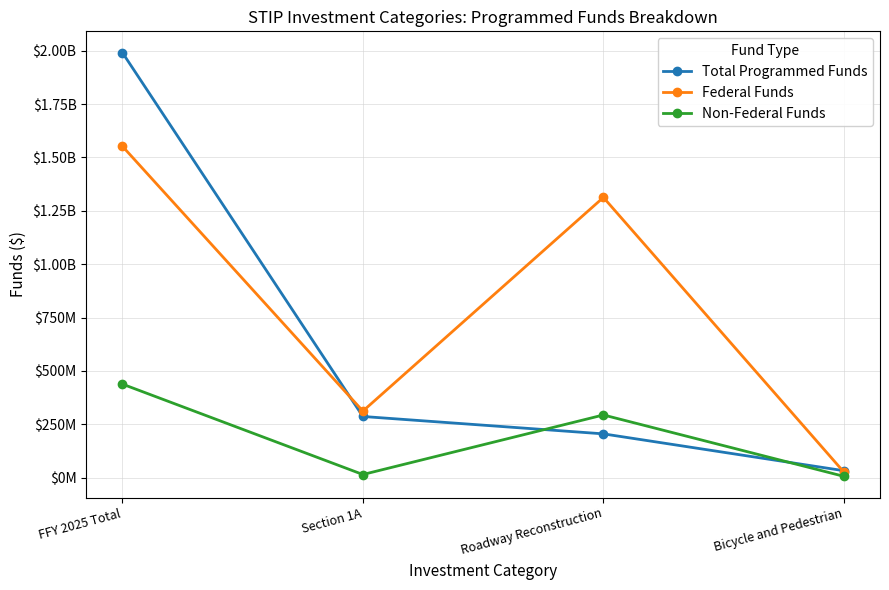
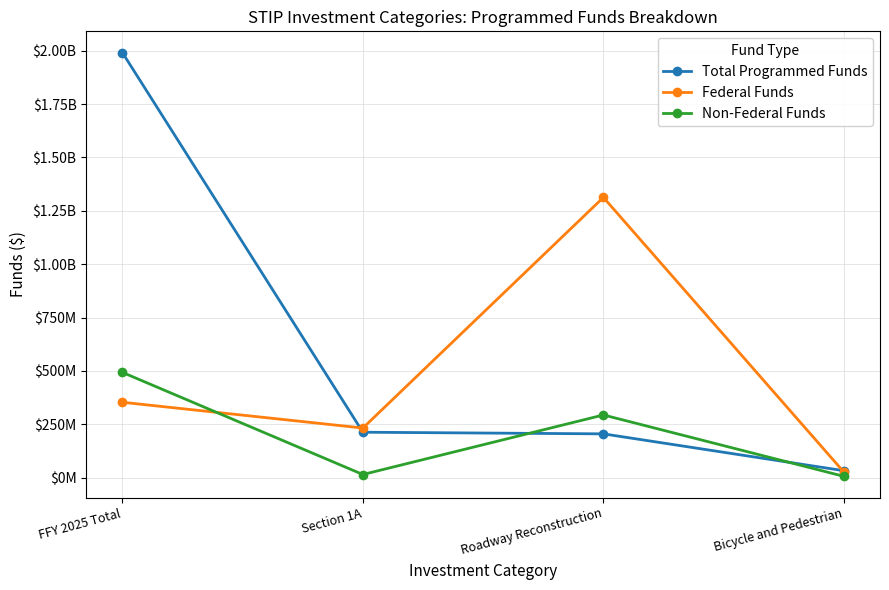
Federal Funds, FFY 2025 Total: $1550000000 -> $350000000
Non-Federal Funds, FFY 2025 Total: $440000000 -> $490000000
Total Programmed Funds, Section 1A: $290000000 -> $210000000
Federal Funds, Section 1A: $310000000 -> $230000000
